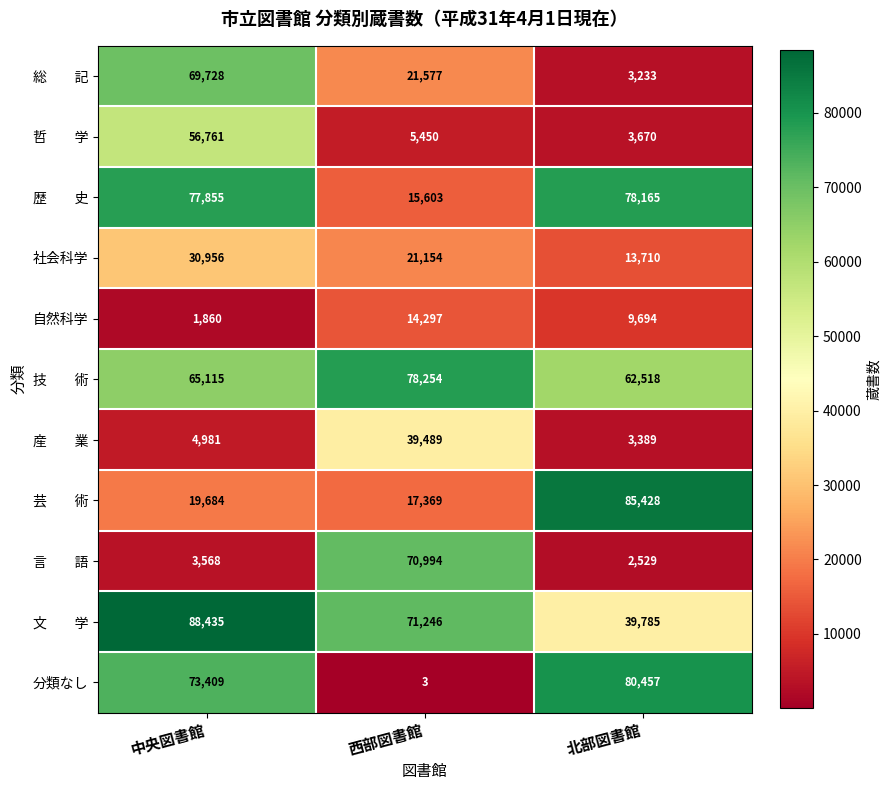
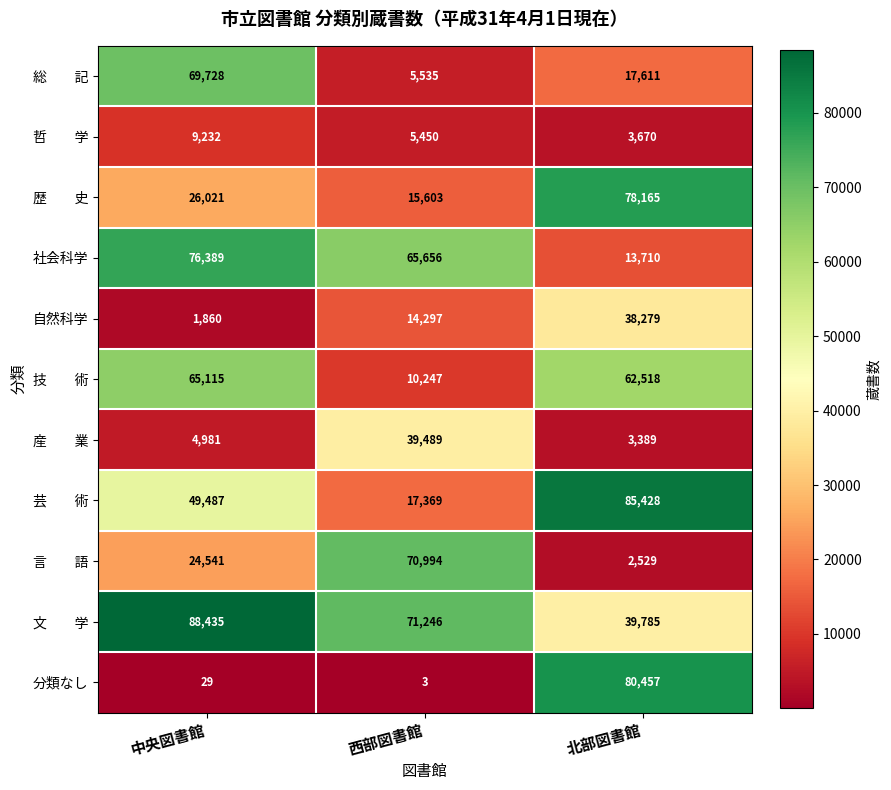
総 記, 西部図書館: 21,577 -> 5,535
総 記, 北部図書館: 3,233 -> 17,611
哲 学, 中央図書館: 56,761 -> 9,232
歴 史, 中央図書館: 77,855 -> 26,021
社会科学, 中央図書館: 30,956 -> 76,389
社会科学, 西部図書館: 21,154 -> 65,656
自然科学, 北部図書館: 9,694 -> 38,279
技 術, 西部図書館: 78,254 -> 10,247
芸 術, 中央図書館: 19,684 -> 49,487
言 語, 中央図書館: 3,568 -> 24,541
分類なし, 中央図書館: 73,409 -> 29
